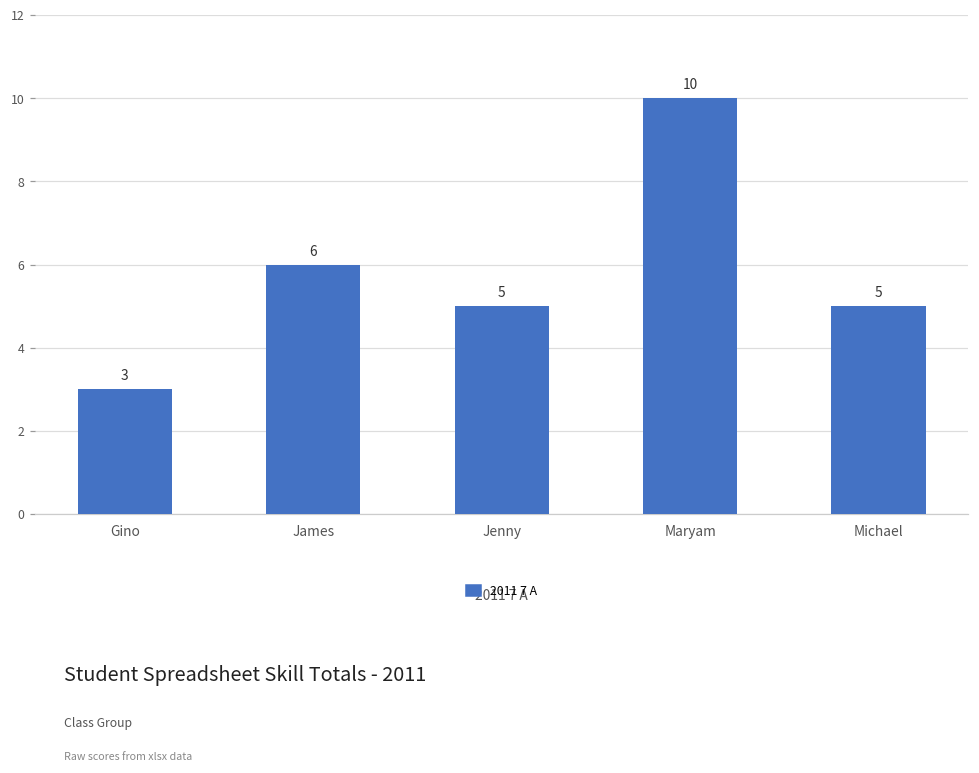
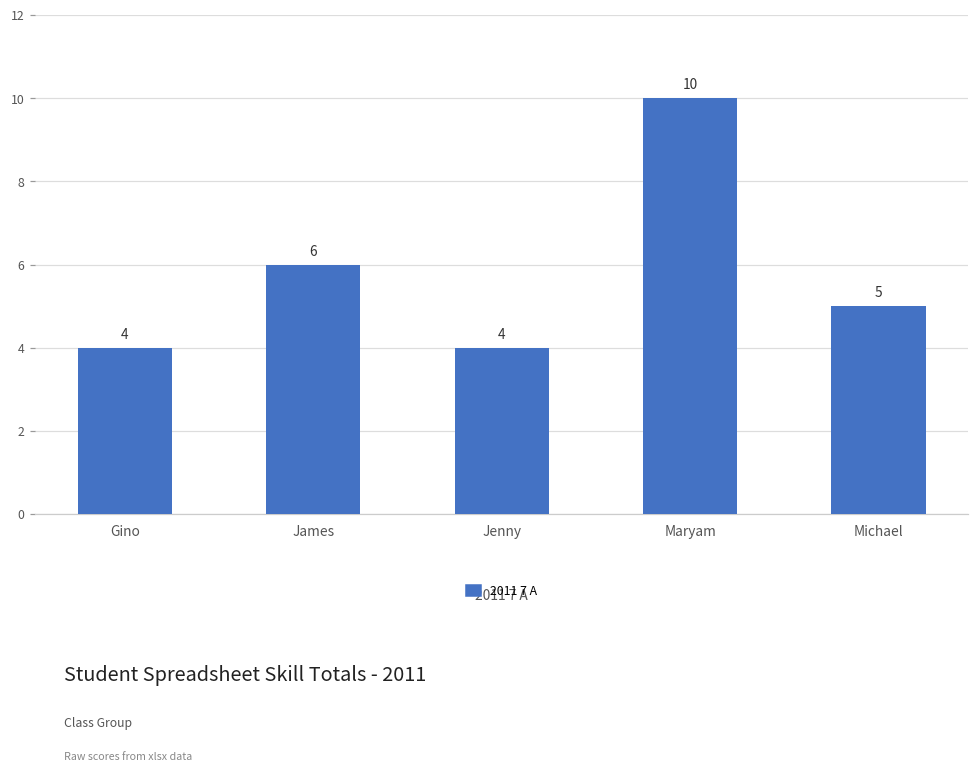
Gino: 3 -> 4
Jenny: 5 -> 4
